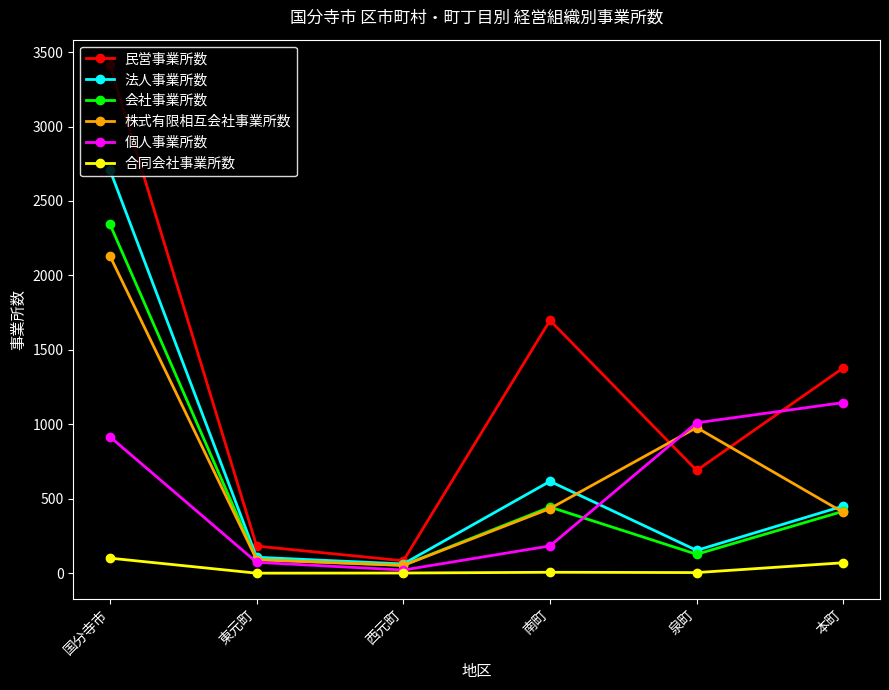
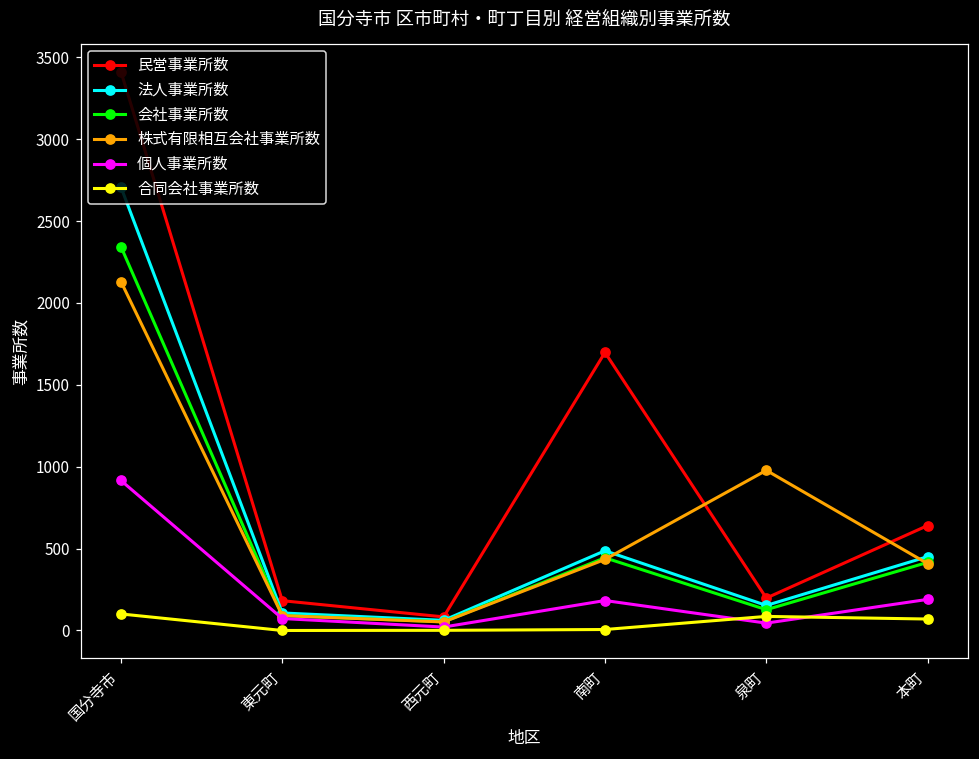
法人事業所数, 南町: 620 -> 490
民営事業所数, 泉町: 690 -> 200
個人事業所数, 泉町: 1010 -> 50
合同会社事業所数, 泉町: 0 -> 90
民営事業所数, 本町: 1380 -> 640
個人事業所数, 本町: 1150 -> 190
